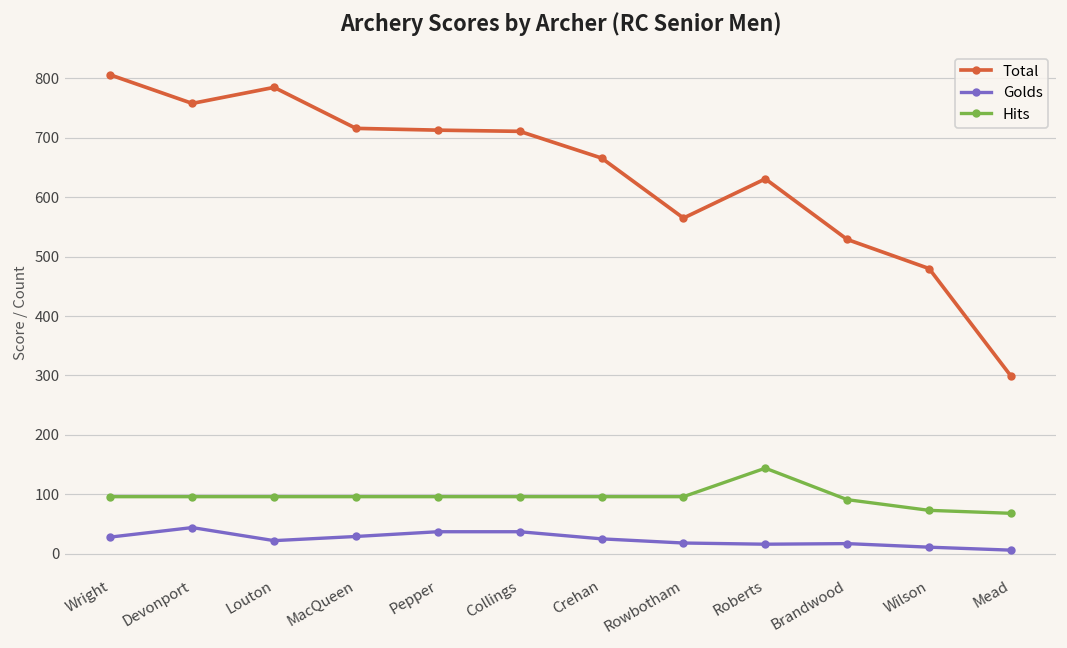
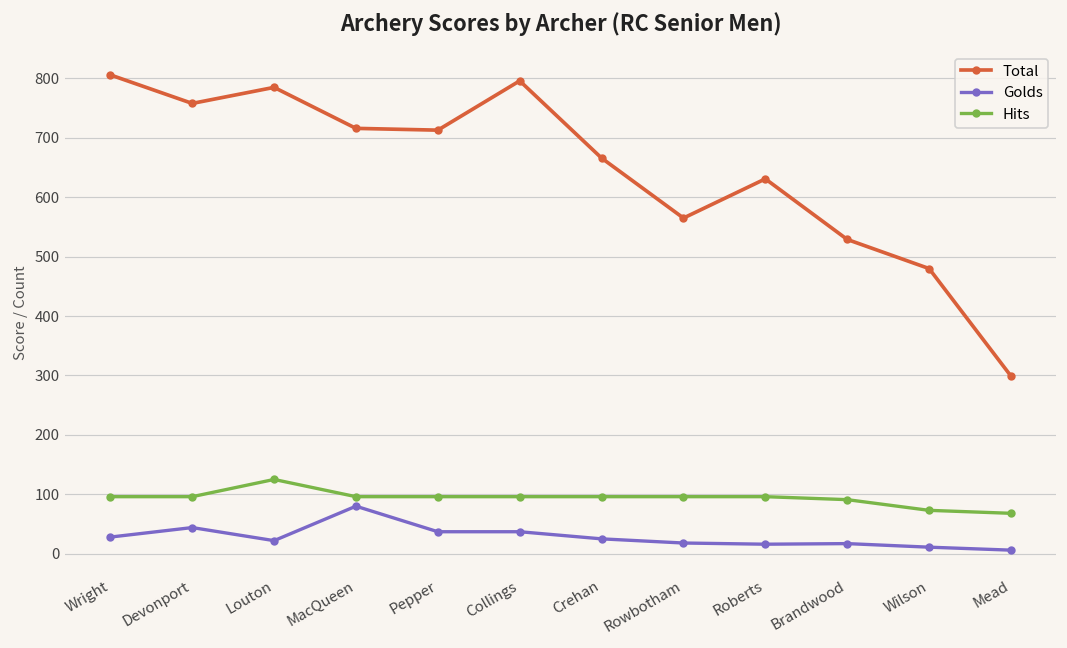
Hits, Louton: 100 -> 130
Golds, MacQueen: 30 -> 80
Total, Collings: 710 -> 800
Hits, Roberts: 140 -> 100
